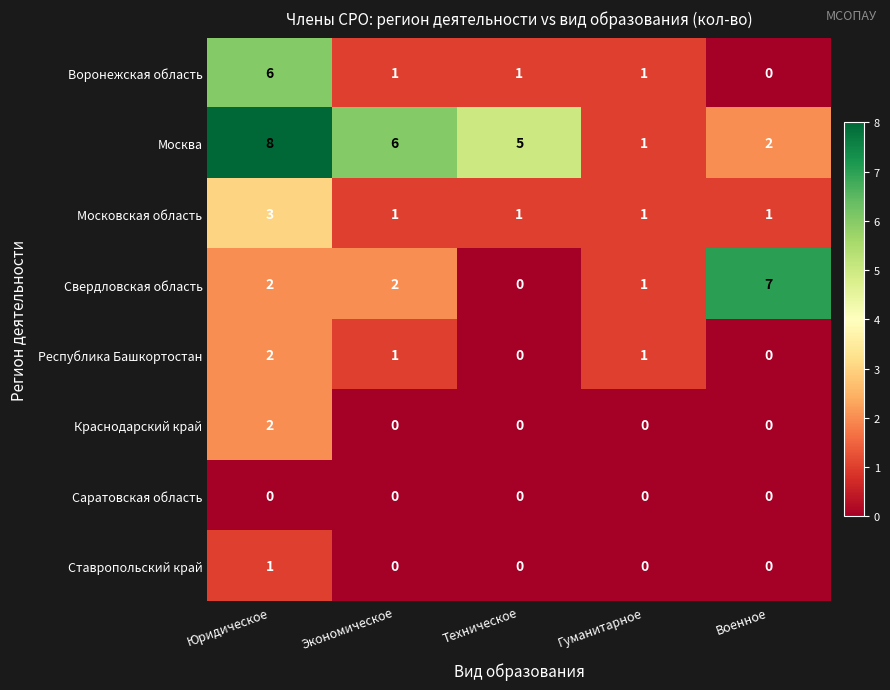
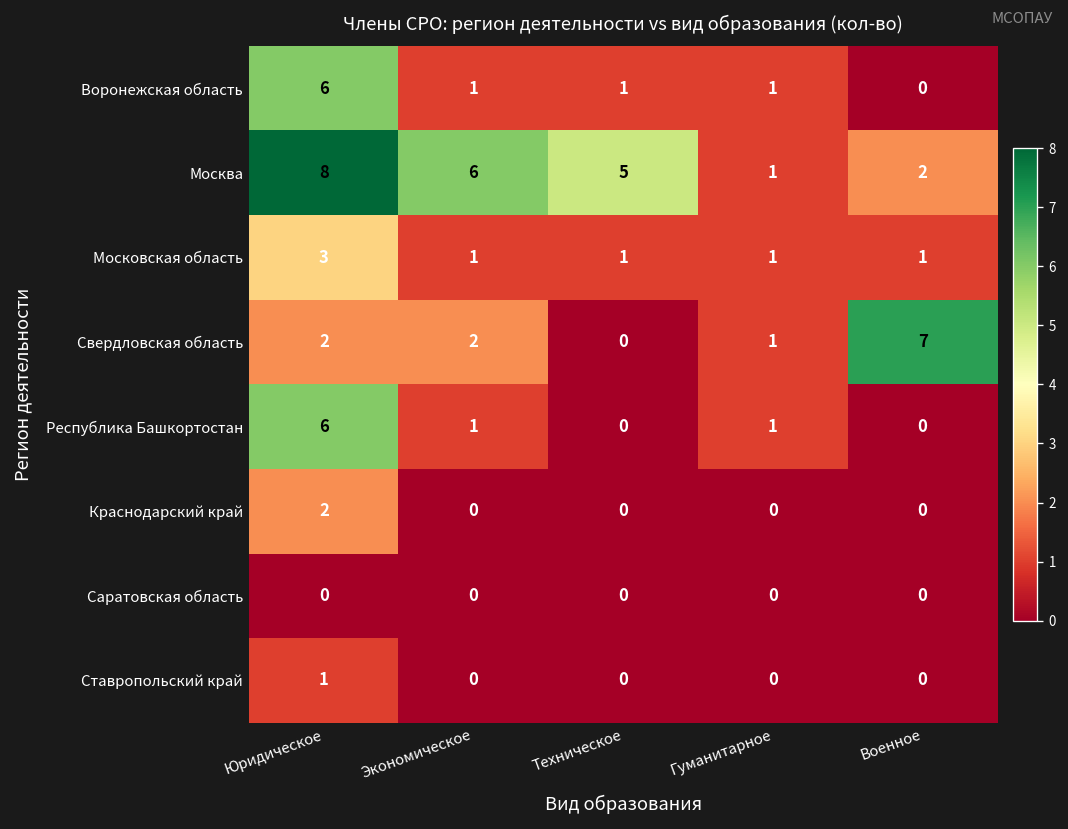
Республика Башкортостан, Юридическое: 2 -> 6
